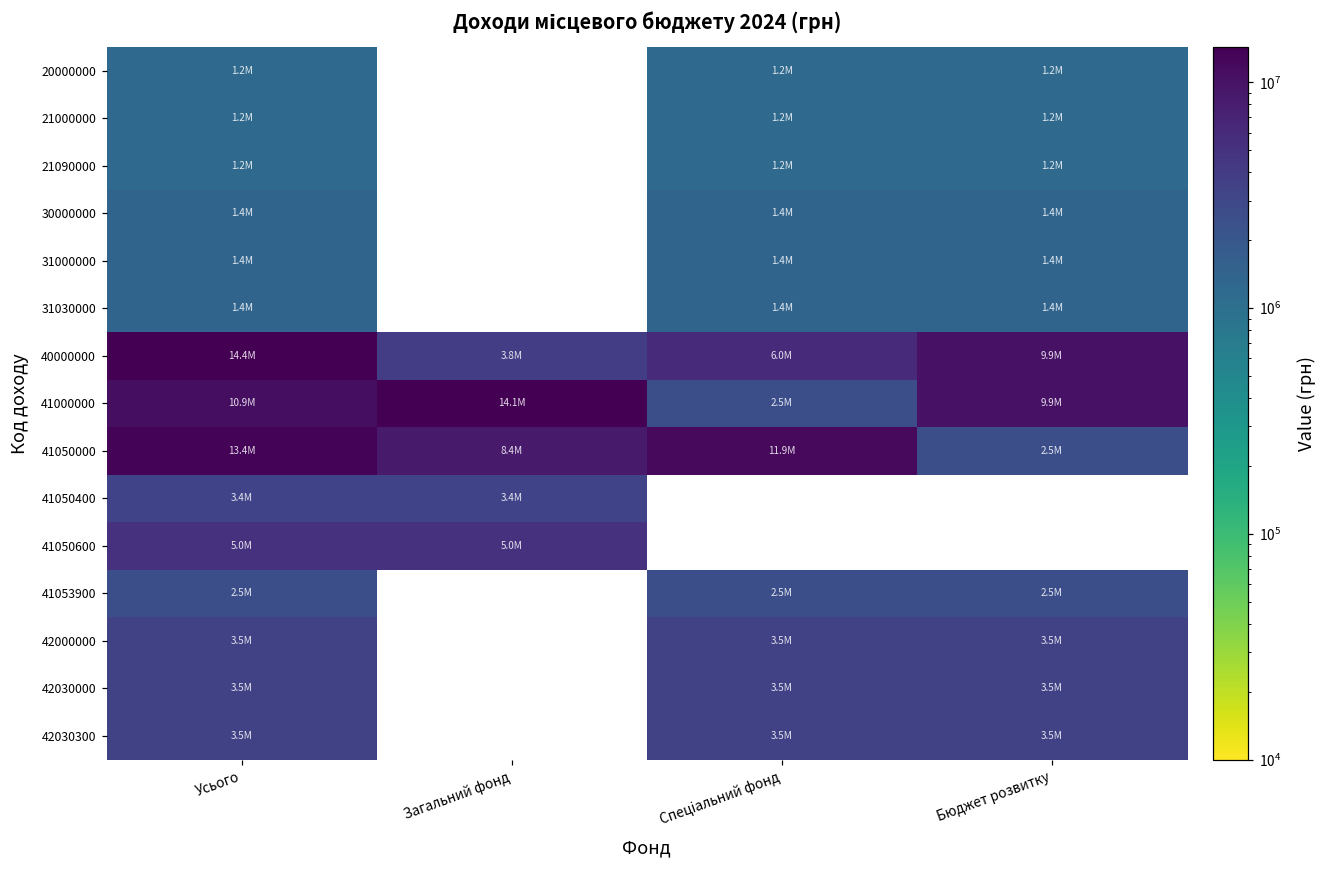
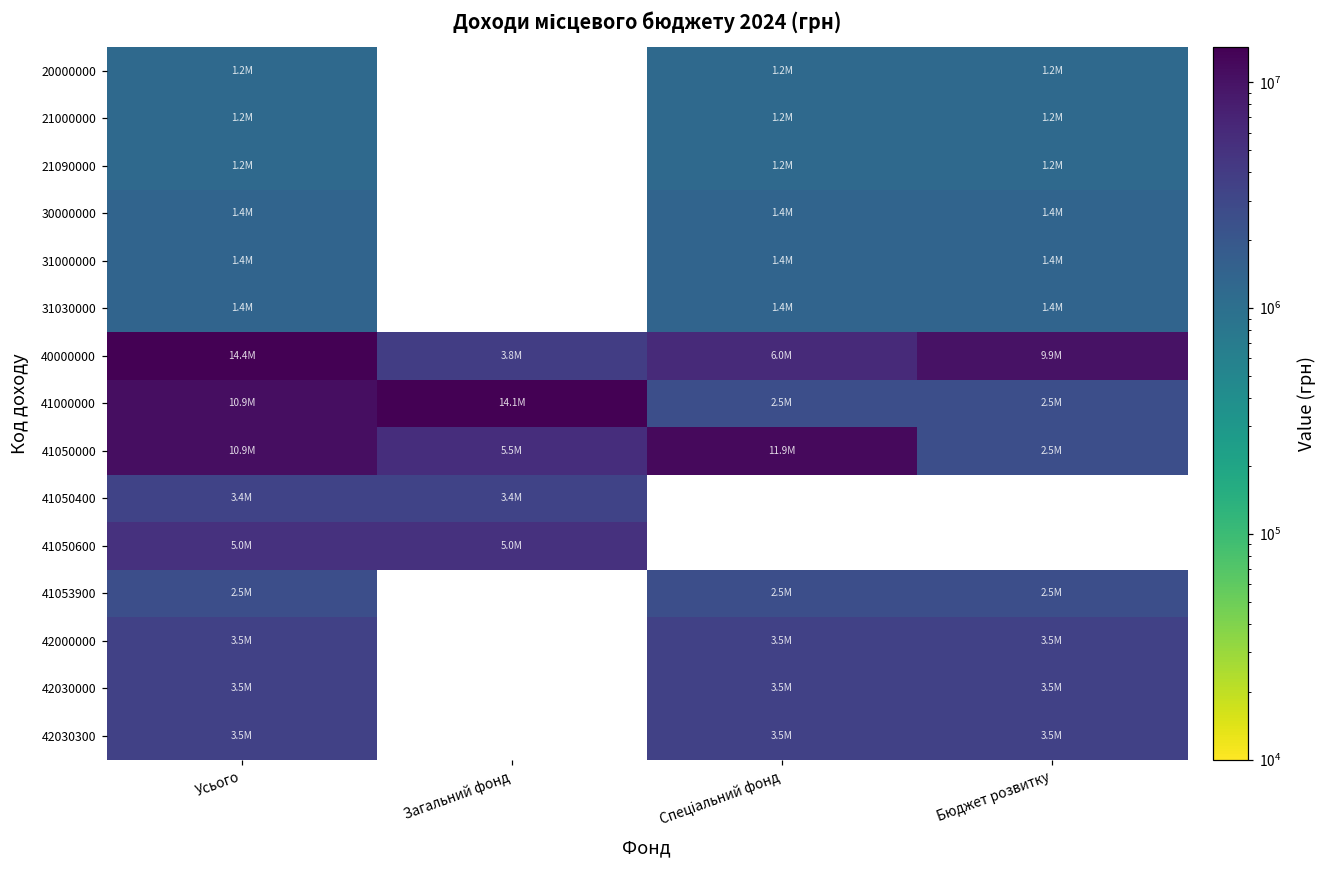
41000000, Бюджет розвитку: 9.9M -> 2.5M
41050000, Усього: 13.4M -> 10.9M
41050000, Загальний фонд: 8.4M -> 5.5M
